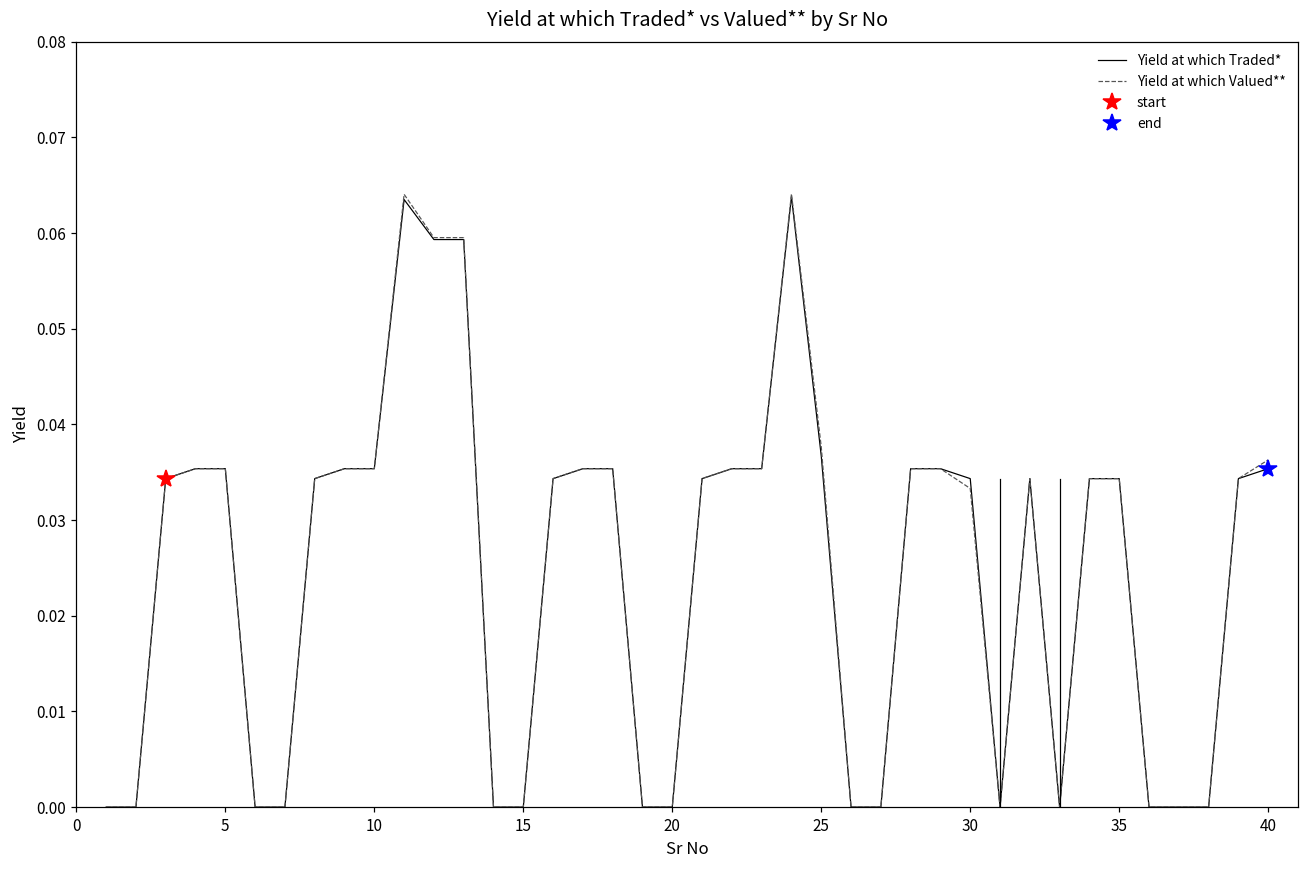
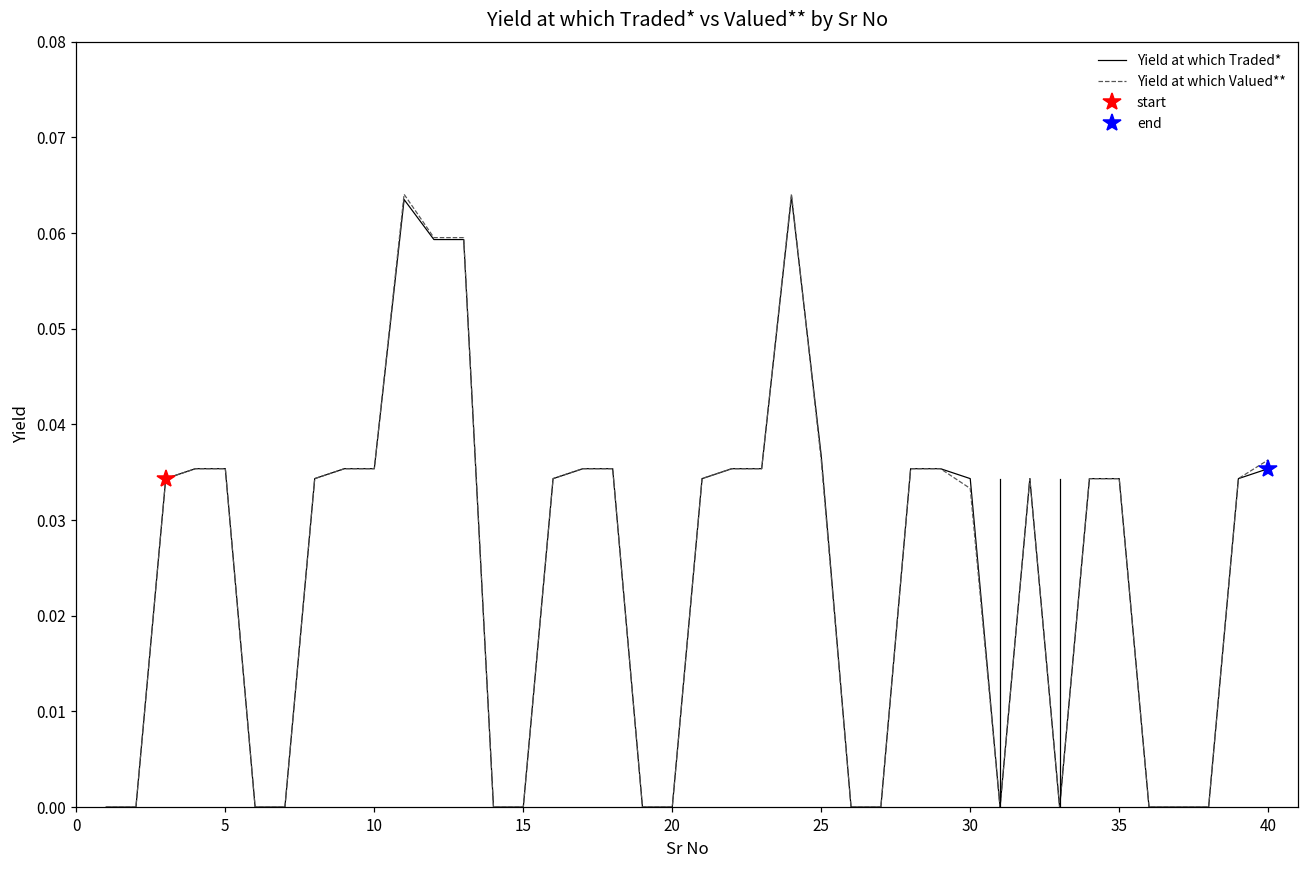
Yield at which Valued**, 25: 0.038 -> 0.036
